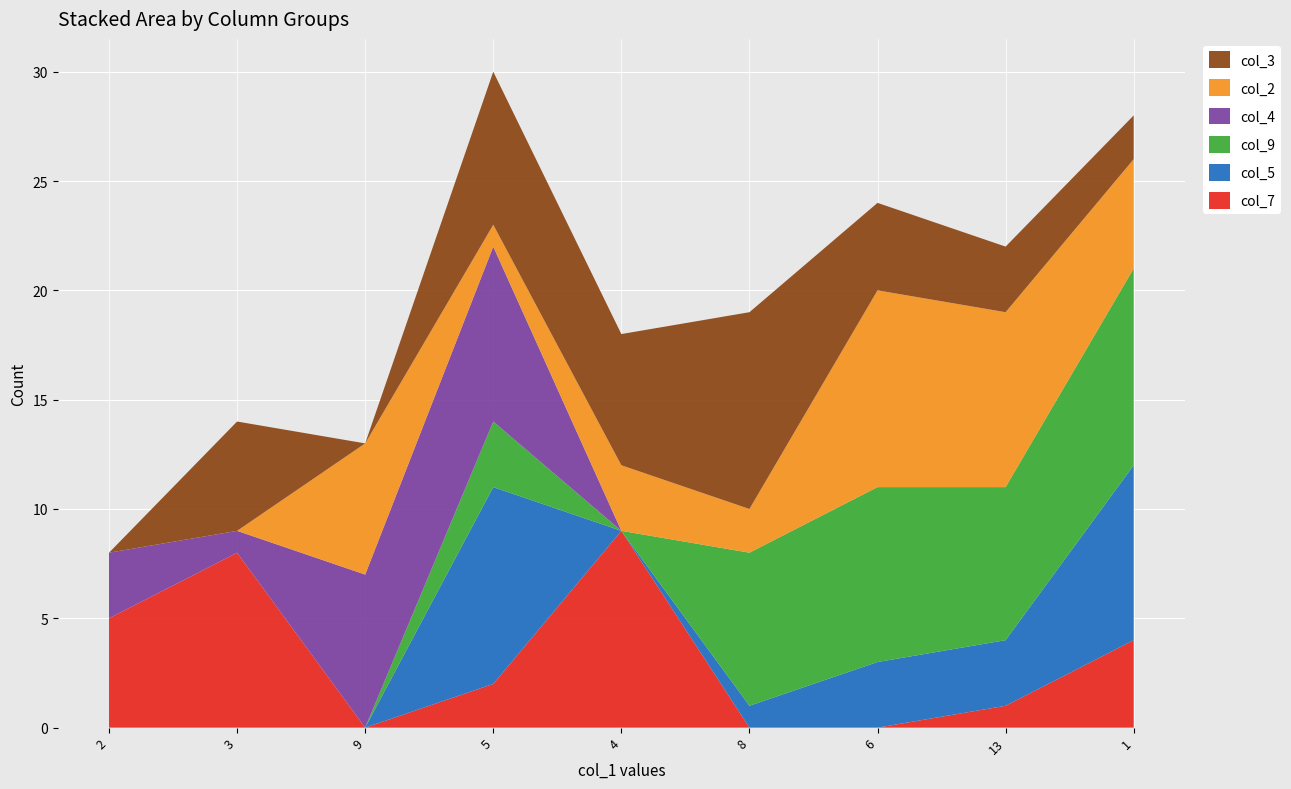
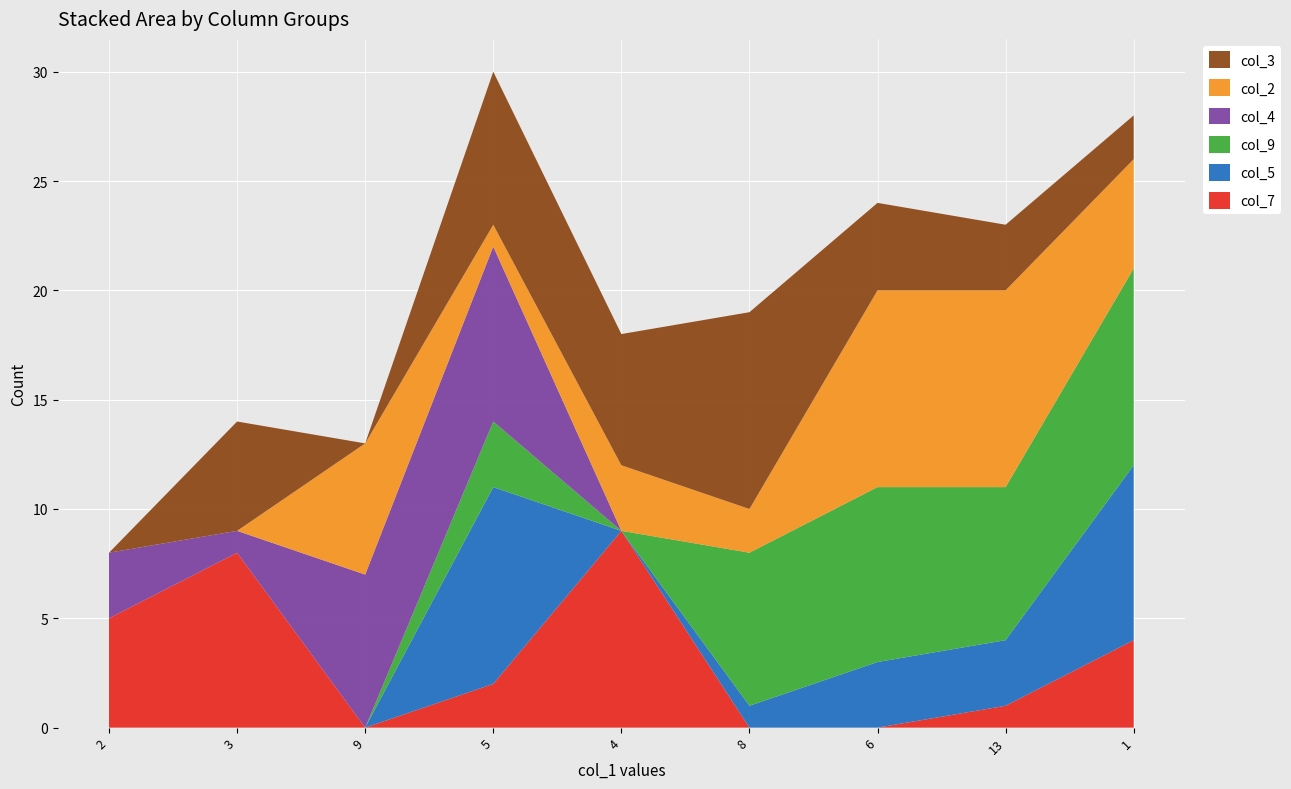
col_2, 13: 8 -> 9
